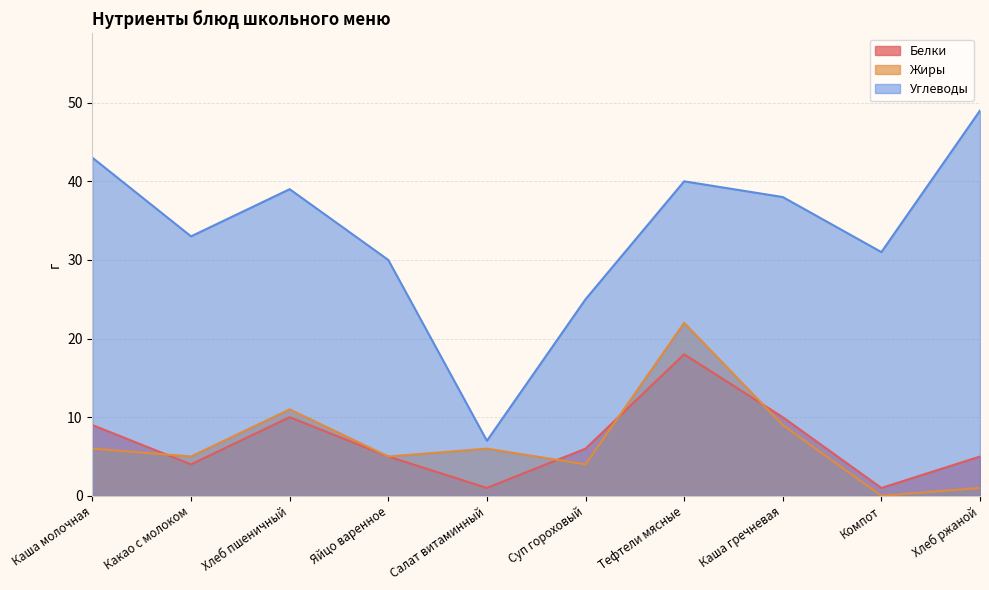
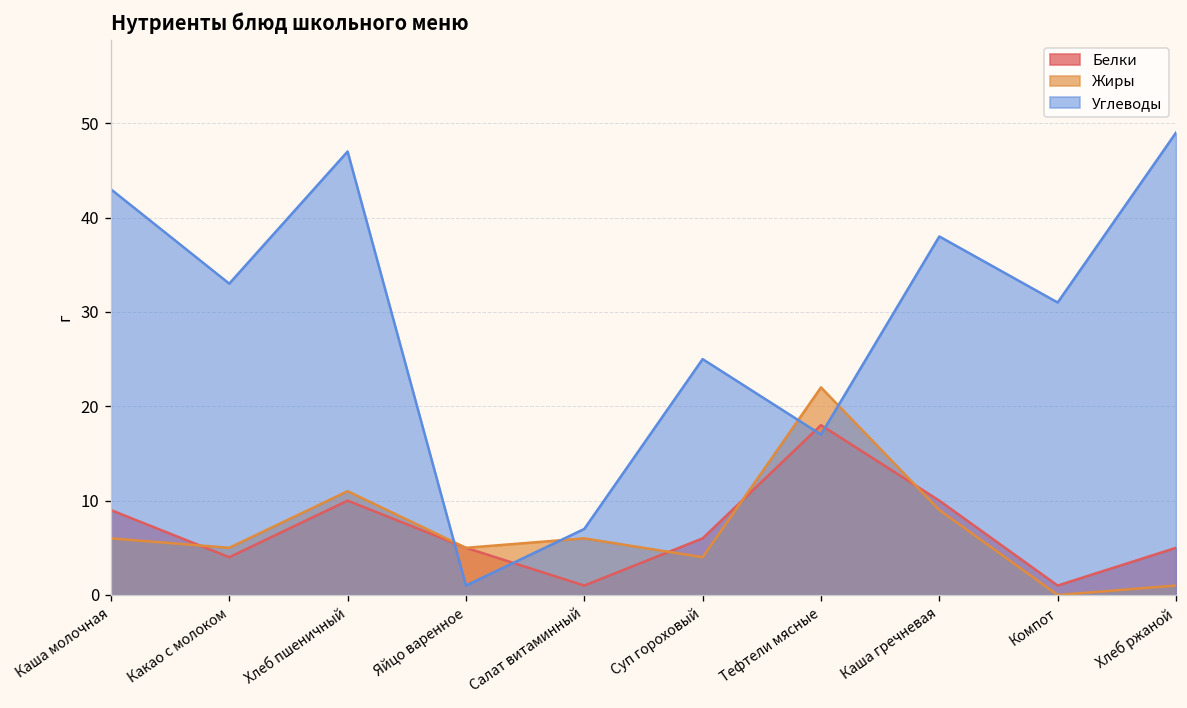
Углеводы, Хлеб пшеничный: 39 -> 47
Углеводы, Яйцо варенное: 30 -> 1
Углеводы, Тефтели мясные: 40 -> 17
